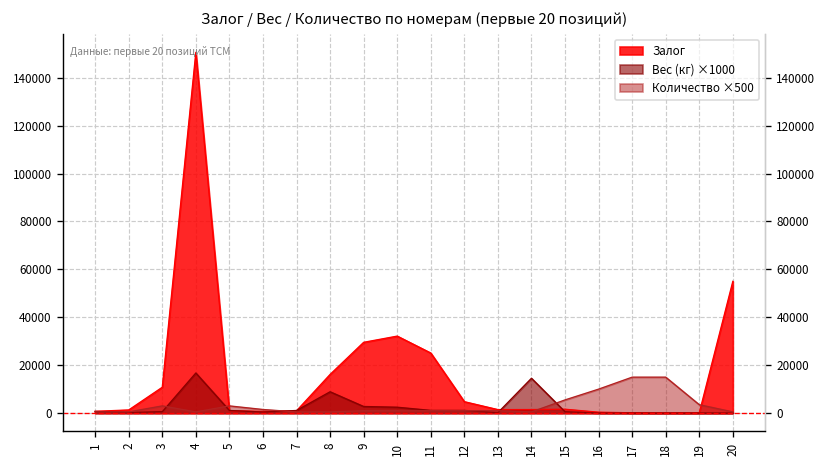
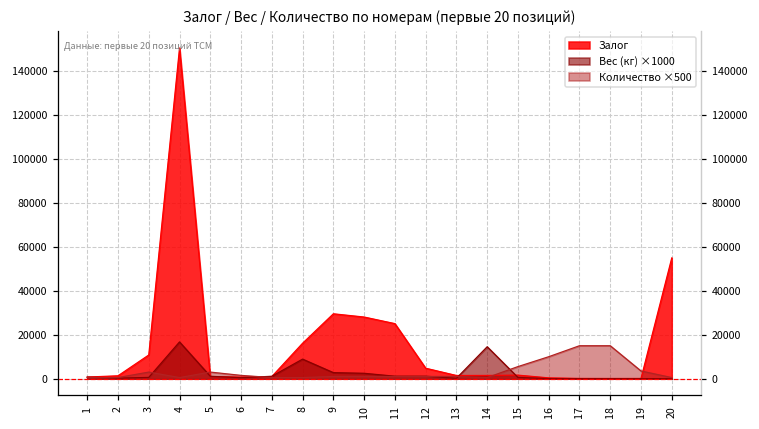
Залог, 10: 32000 -> 28000
